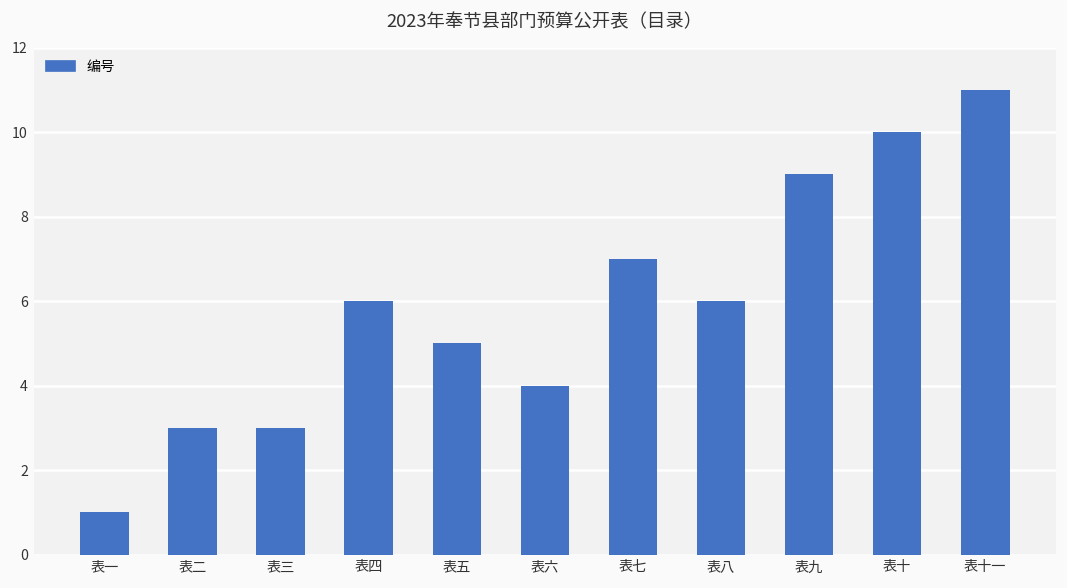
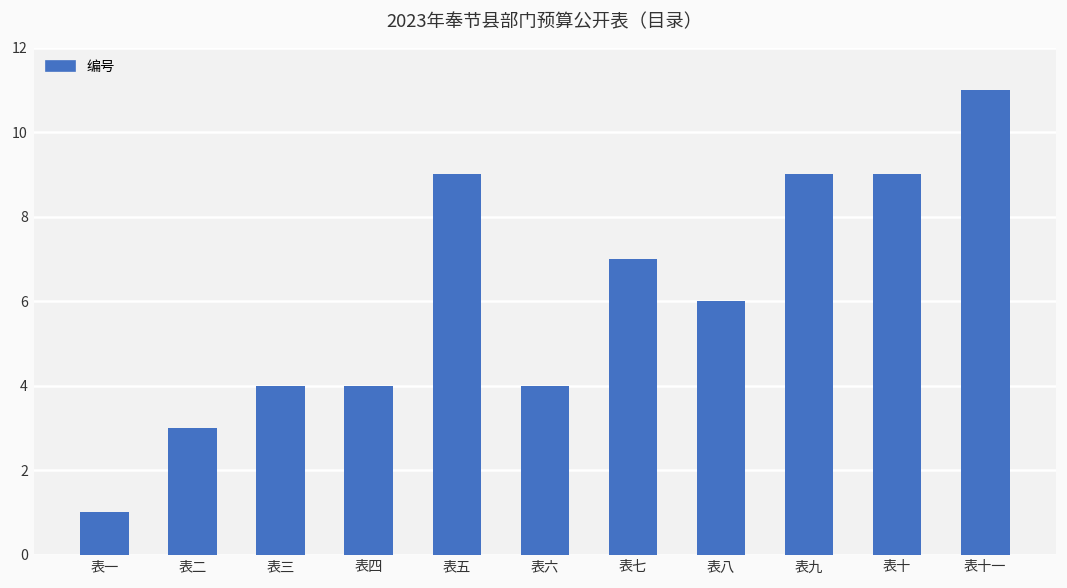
表三: 3 -> 4
表四: 6 -> 4
表五: 5 -> 9
表十: 10 -> 9
